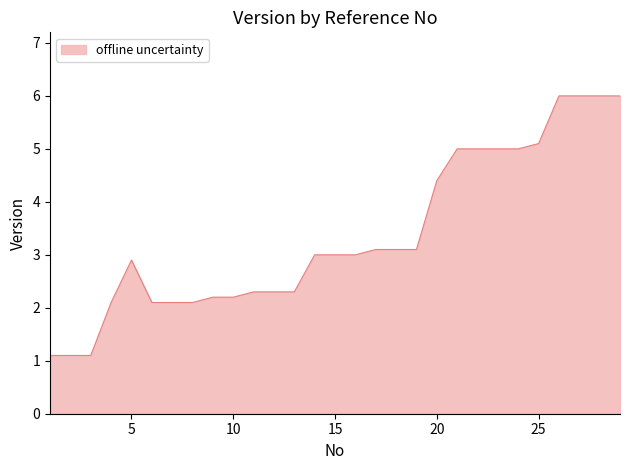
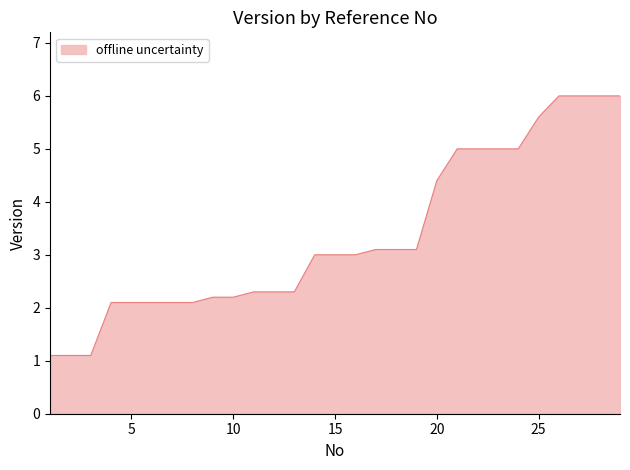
5: 2.9 -> 2.1
25: 5.1 -> 5.6
